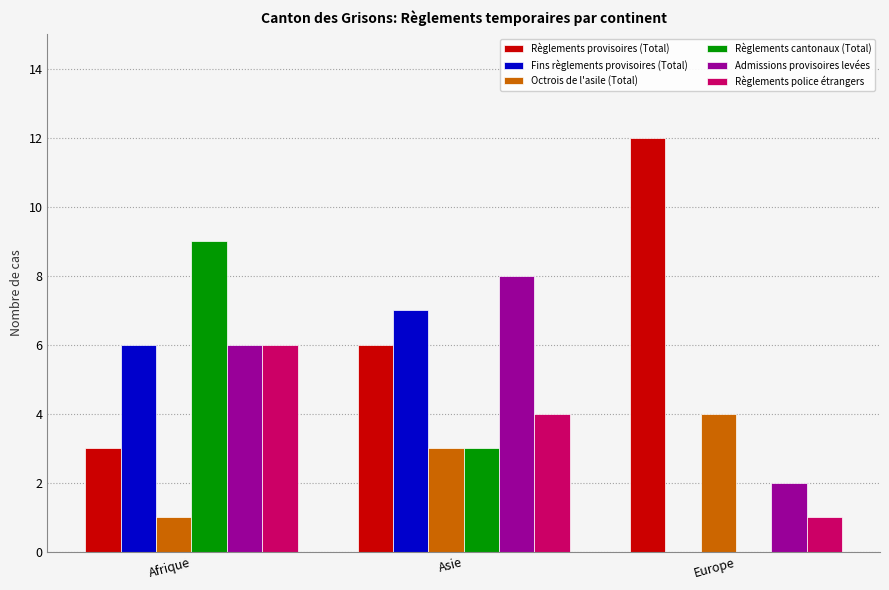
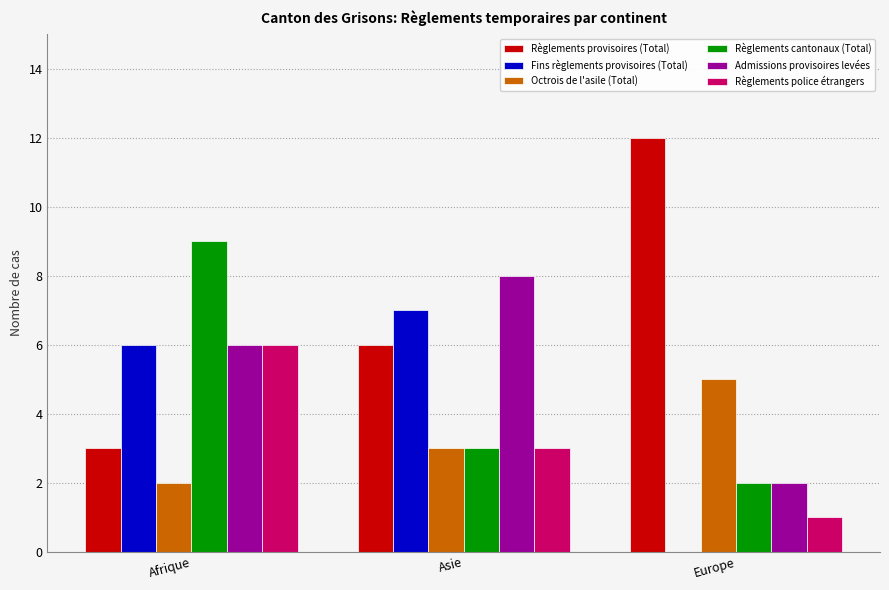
Octrois de l'asile (Total), Afrique: 1 -> 2
Règlements police étrangers, Asie: 4 -> 3
Octrois de l'asile (Total), Europe: 4 -> 5
Règlements cantonaux (Total), Europe: 0 -> 2
